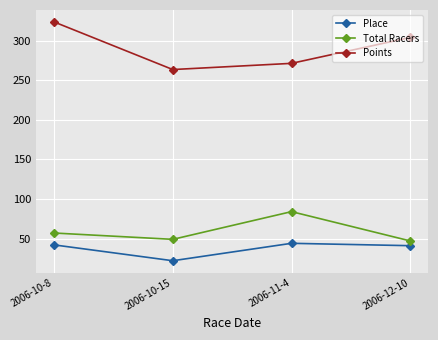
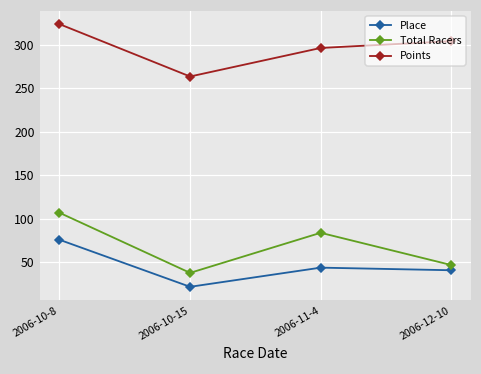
Place, 2006-10-8: 40 -> 80
Total Racers, 2006-10-8: 60 -> 110
Total Racers, 2006-10-15: 50 -> 40
Points, 2006-11-4: 270 -> 300
